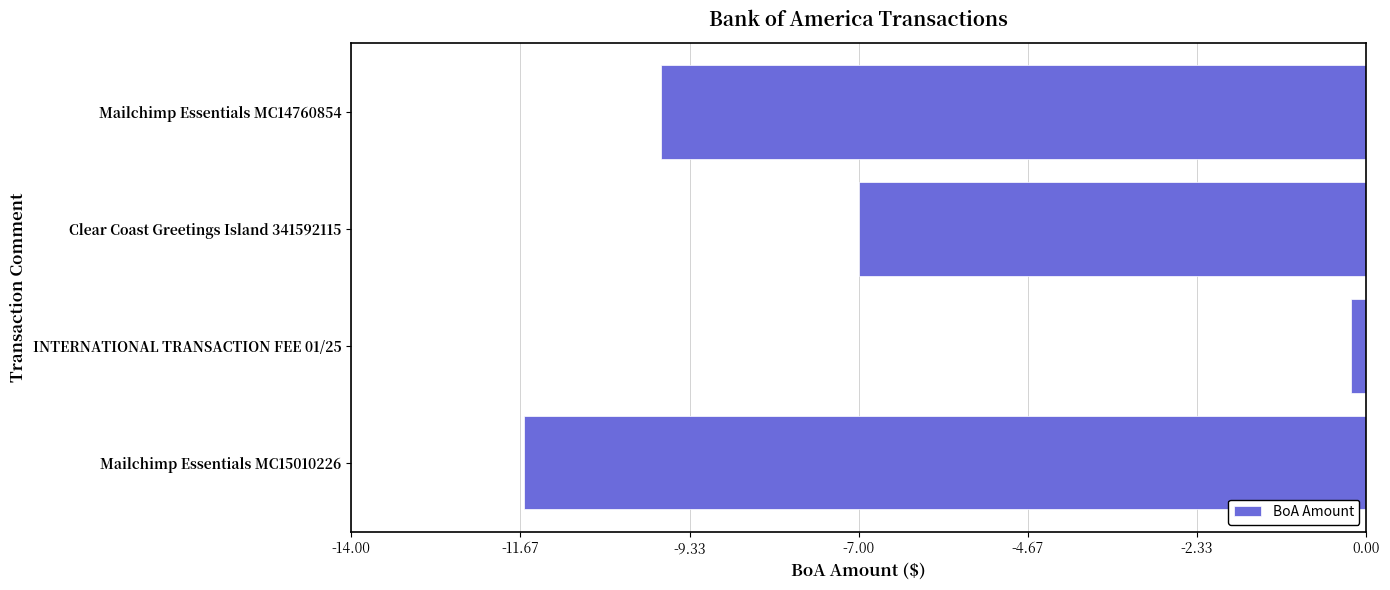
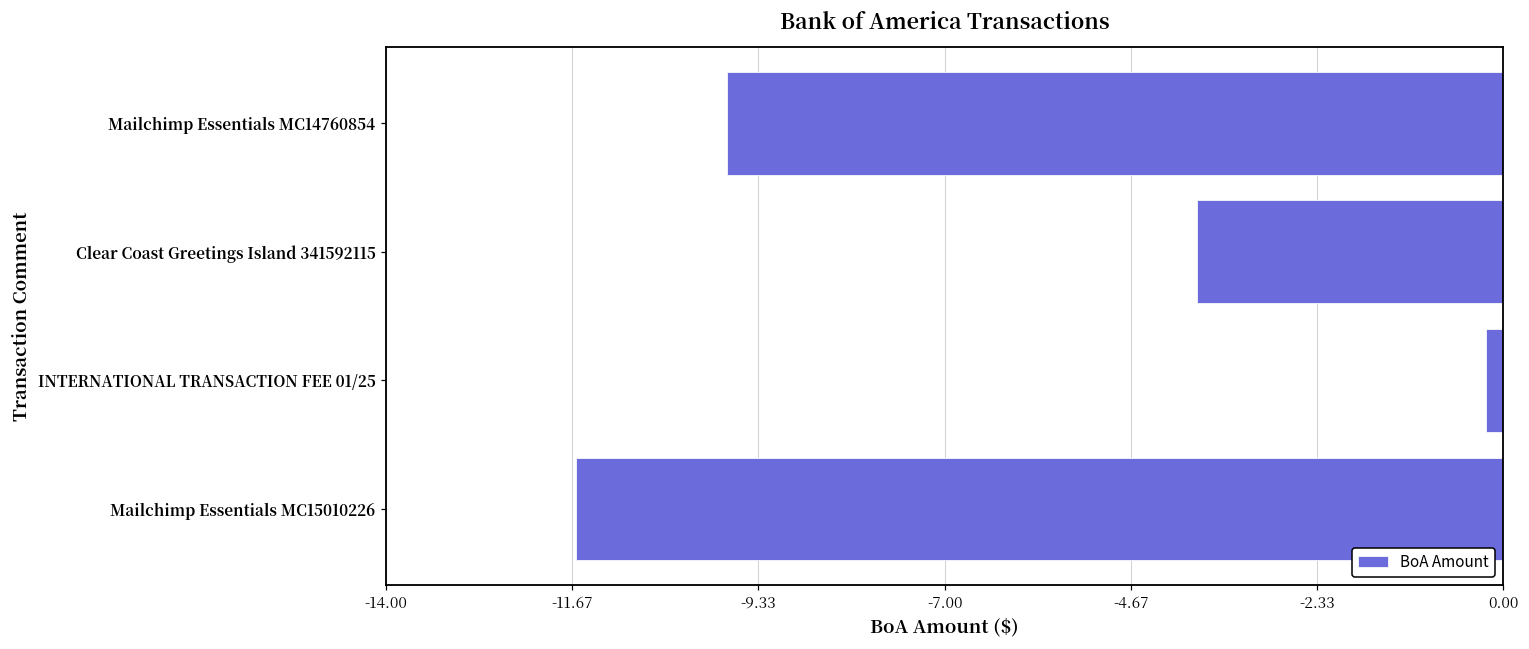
Clear Coast Greetings Island 341592115: -7.0 -> -3.8
